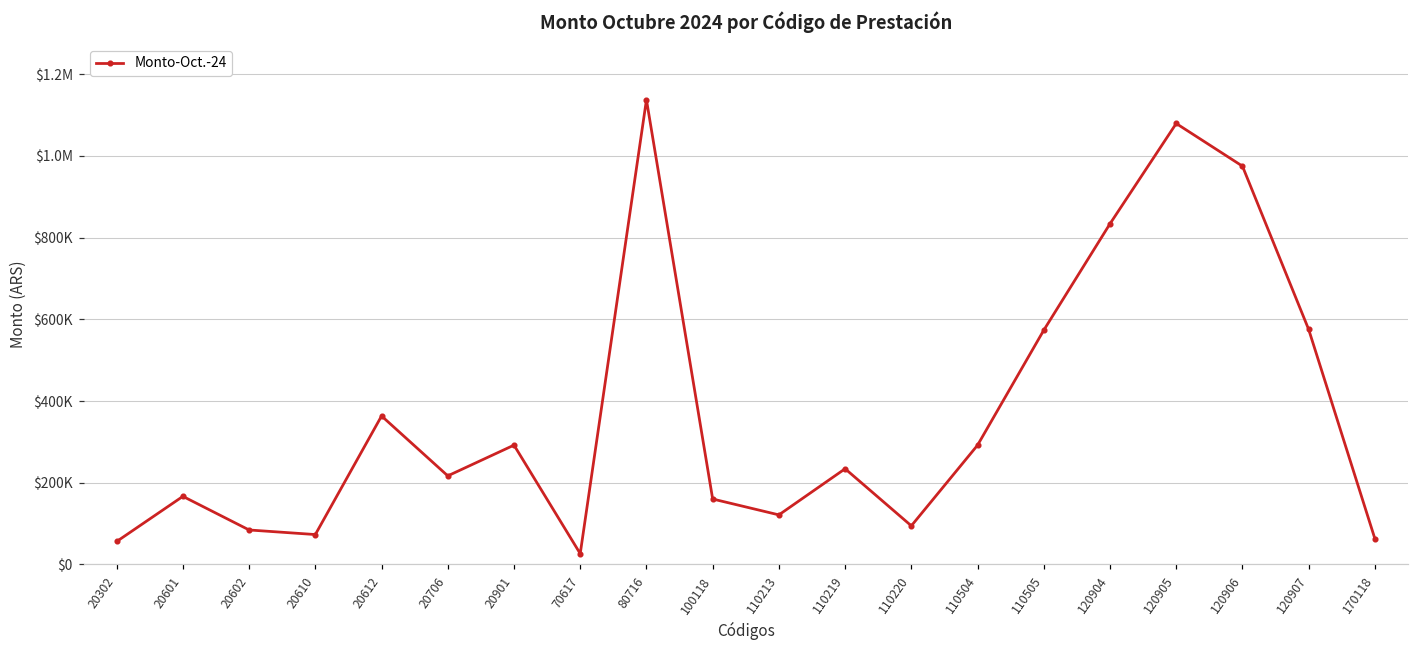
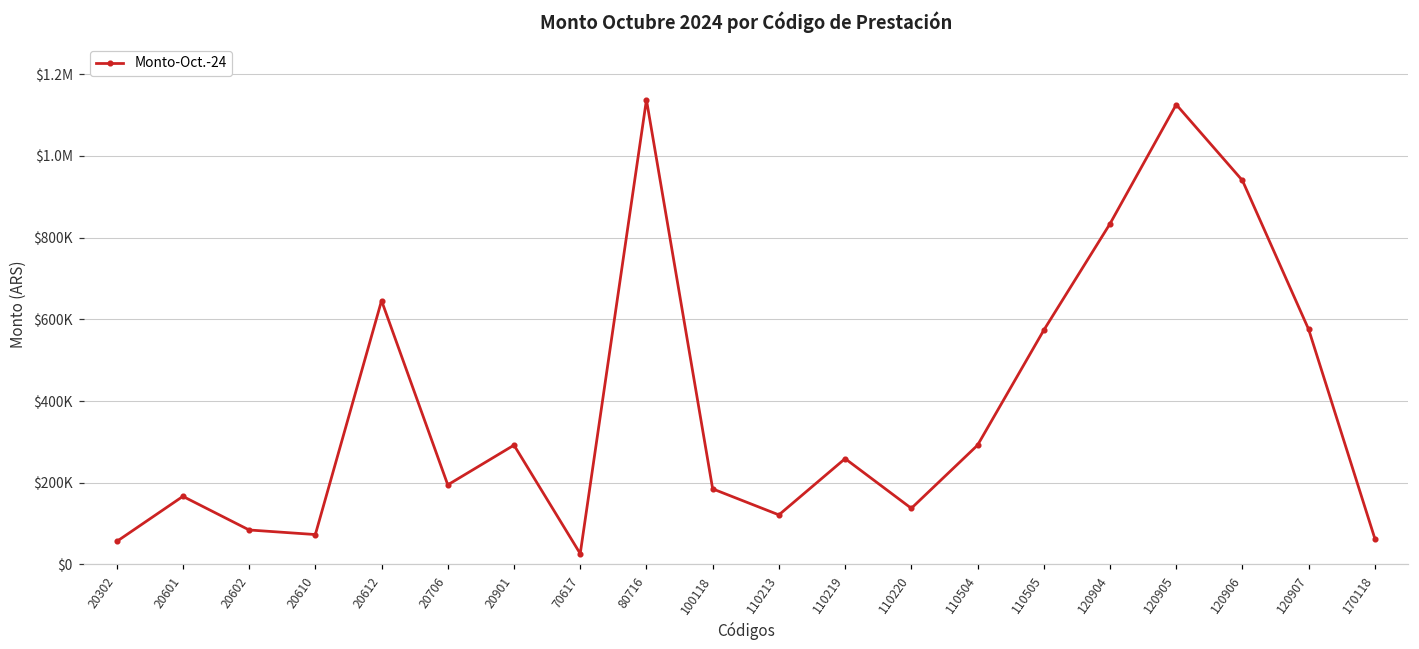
20612: $360000 -> $650000
20706: $220000 -> $190000
100118: $160000 -> $180000
110219: $230000 -> $260000
110220: $90000 -> $140000
120905: $1080000 -> $1130000
120906: $980000 -> $940000
